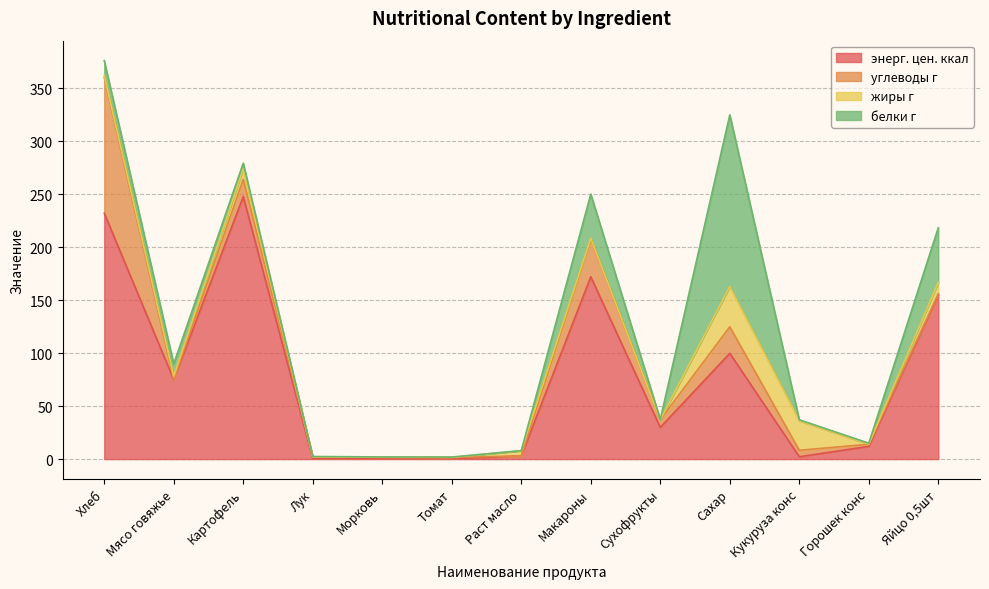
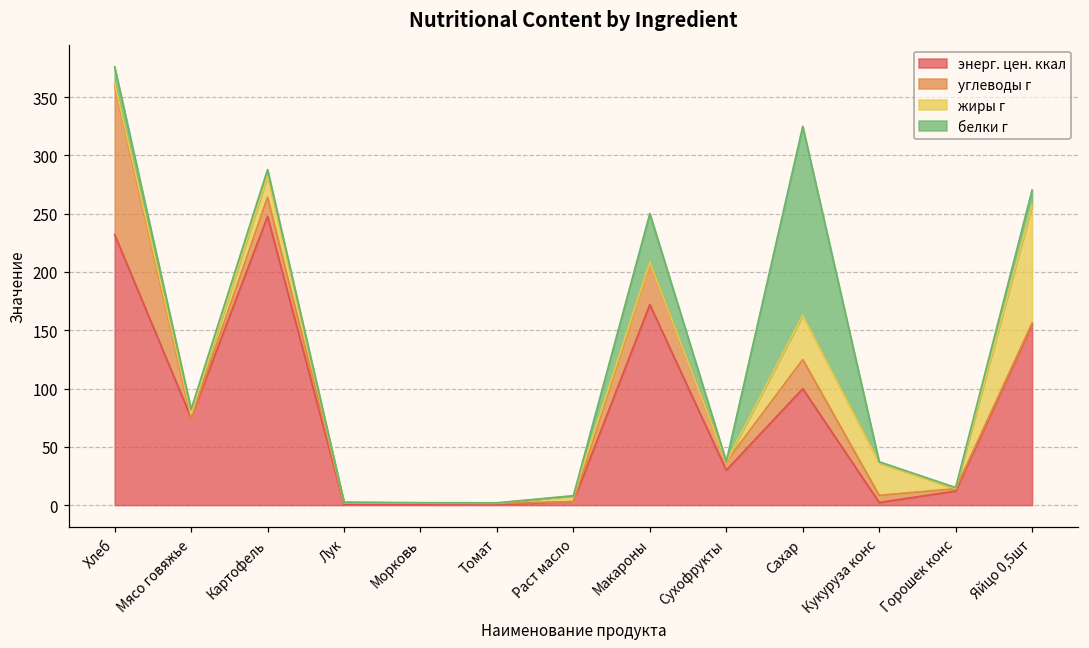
белки г, Мясо говяжье: 12 -> 4
жиры г, Картофель: 10 -> 18
жиры г, Яйцо 0,5шт: 11 -> 102
белки г, Яйцо 0,5шт: 52 -> 13
